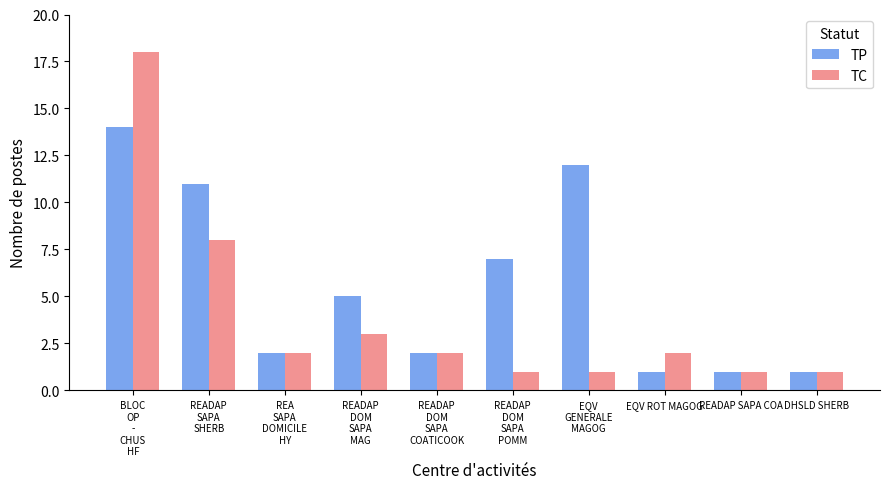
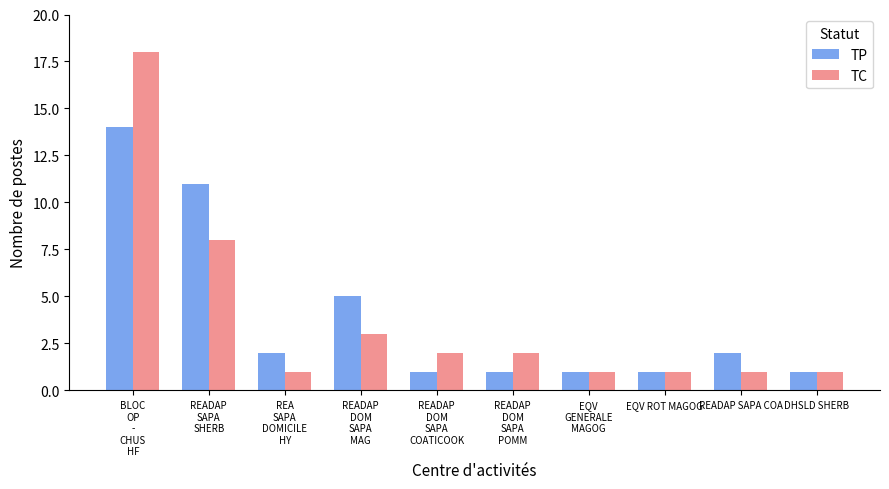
TC, REA SAPA DOMICILE HY: 2 -> 1
TP, READAP DOM SAPA COATICOOK: 2 -> 1
TP, READAP DOM SAPA POMM: 7 -> 1
TC, READAP DOM SAPA POMM: 1 -> 2
TP, EQV GENERALE MAGOG: 12 -> 1
TC, EQV ROT MAGOG: 2 -> 1
TP, READAP SAPA COA: 1 -> 2
